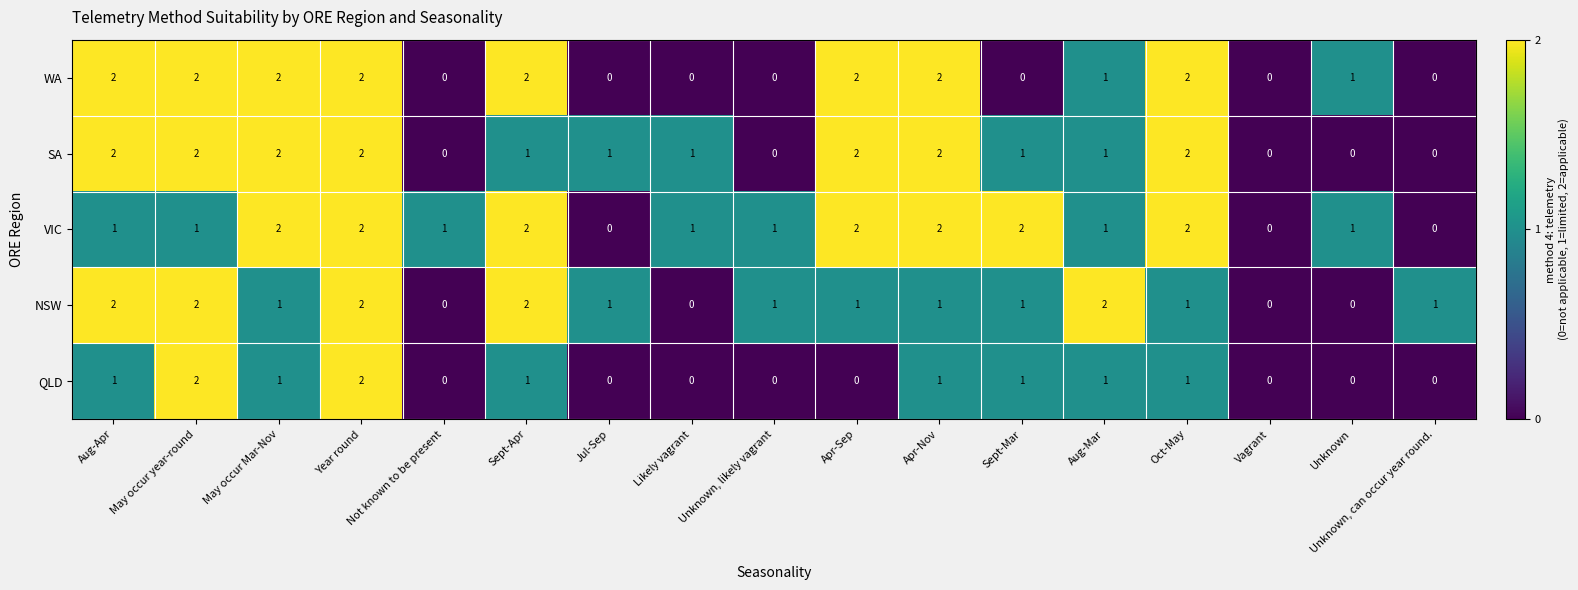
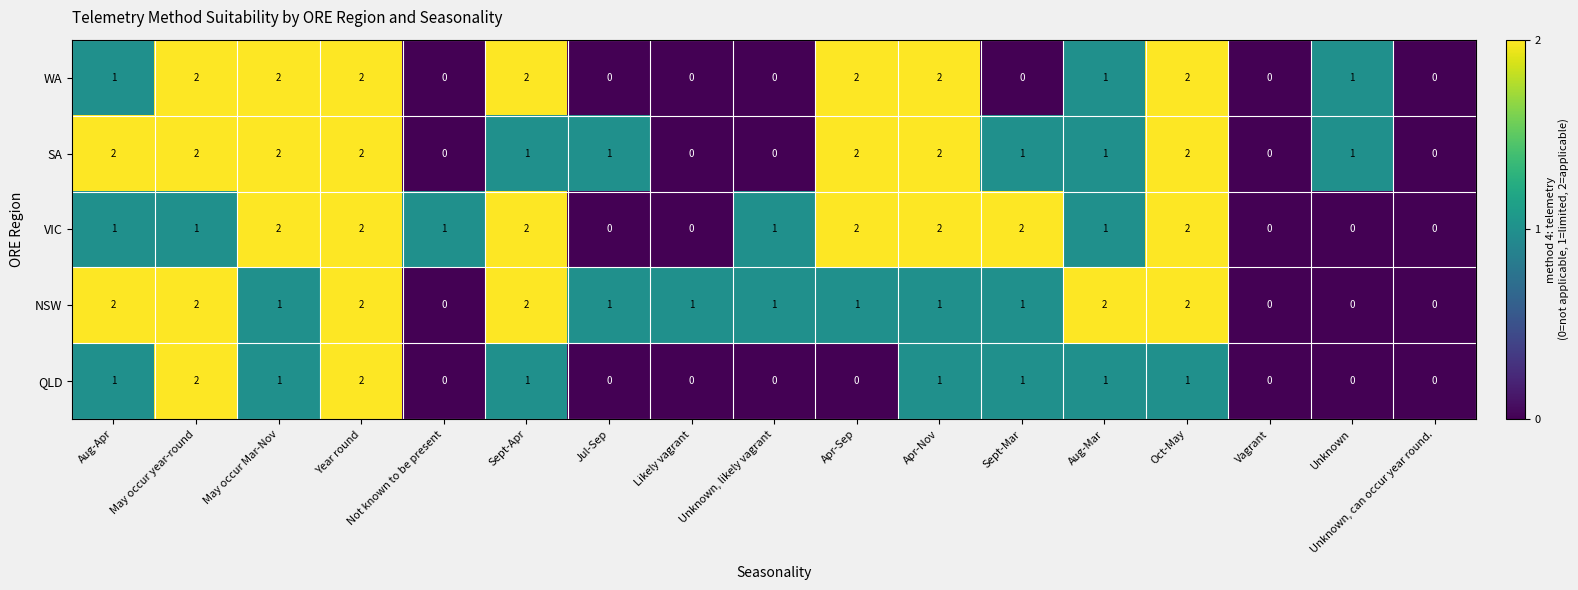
WA, Aug-Apr: 2 -> 1
SA, Likely vagrant: 1 -> 0
SA, Unknown: 0 -> 1
VIC, Likely vagrant: 1 -> 0
VIC, Unknown: 1 -> 0
NSW, Likely vagrant: 0 -> 1
NSW, Oct-May: 1 -> 2
NSW, Unknown, can occur year round.: 1 -> 0
